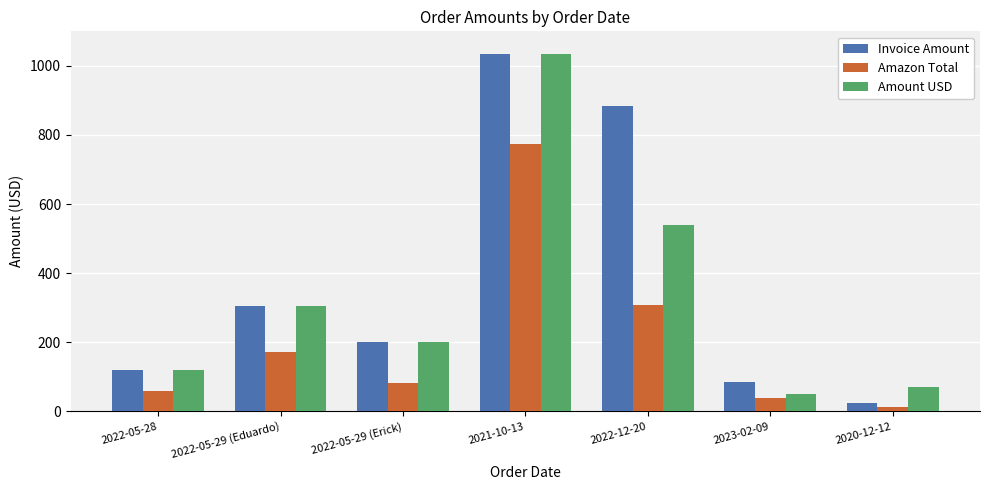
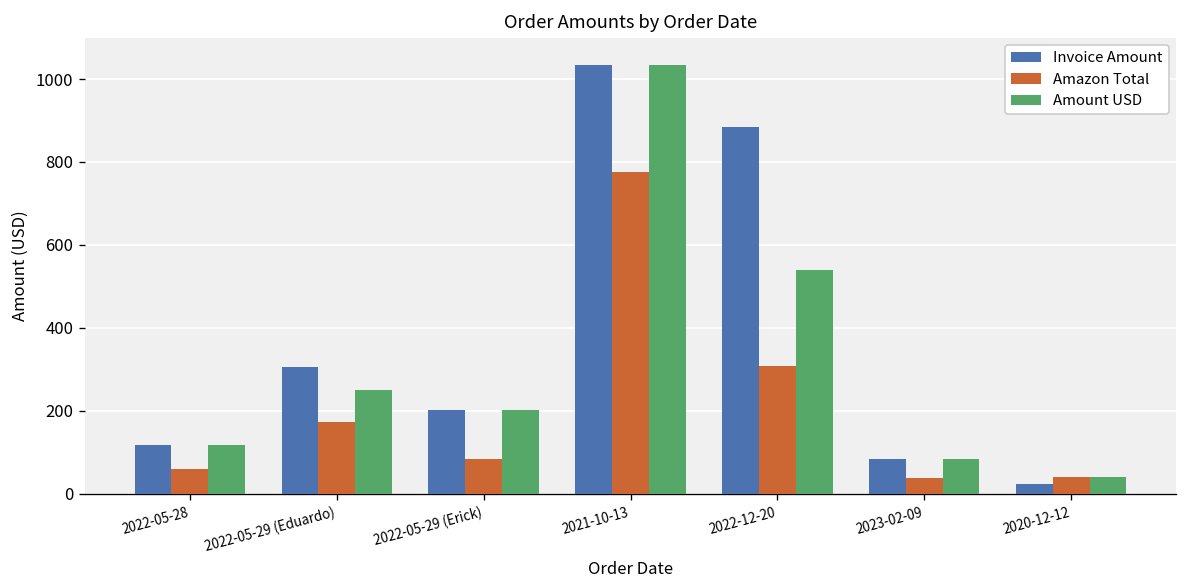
Amount USD, 2022-05-29 (Eduardo): 310 -> 250
Amount USD, 2023-02-09: 50 -> 80
Amazon Total, 2020-12-12: 10 -> 40
Amount USD, 2020-12-12: 70 -> 40
